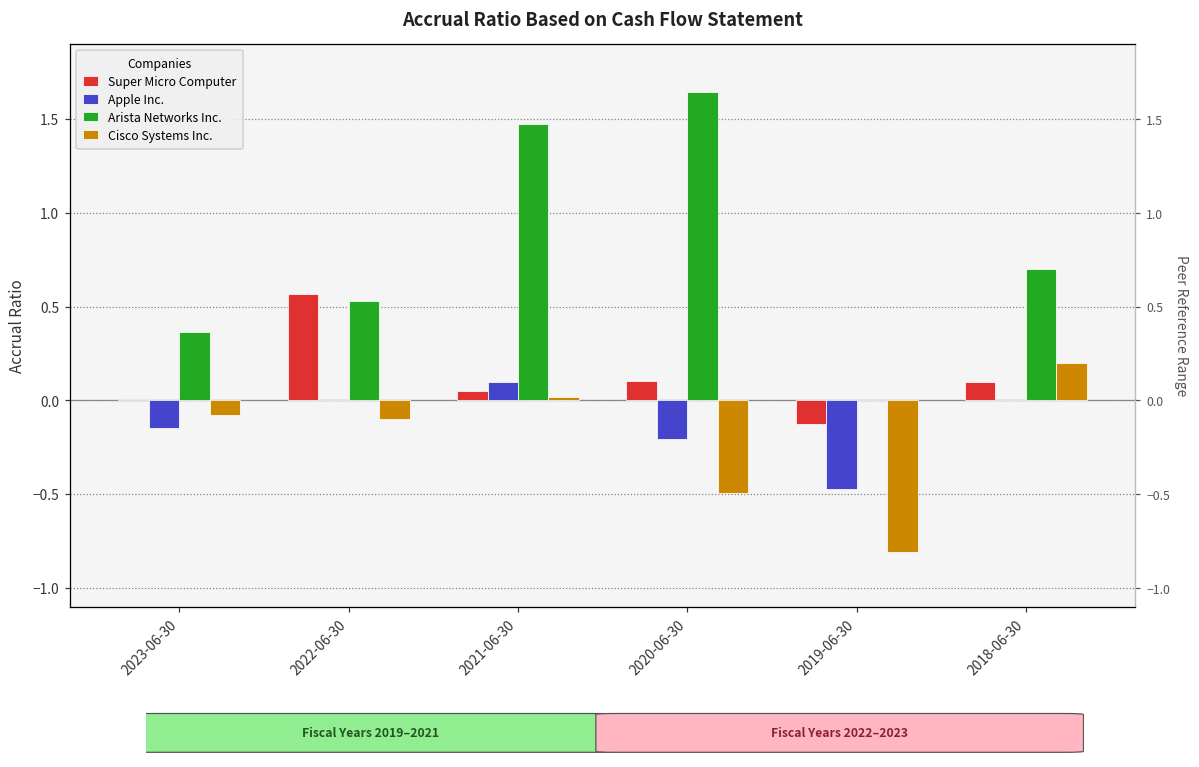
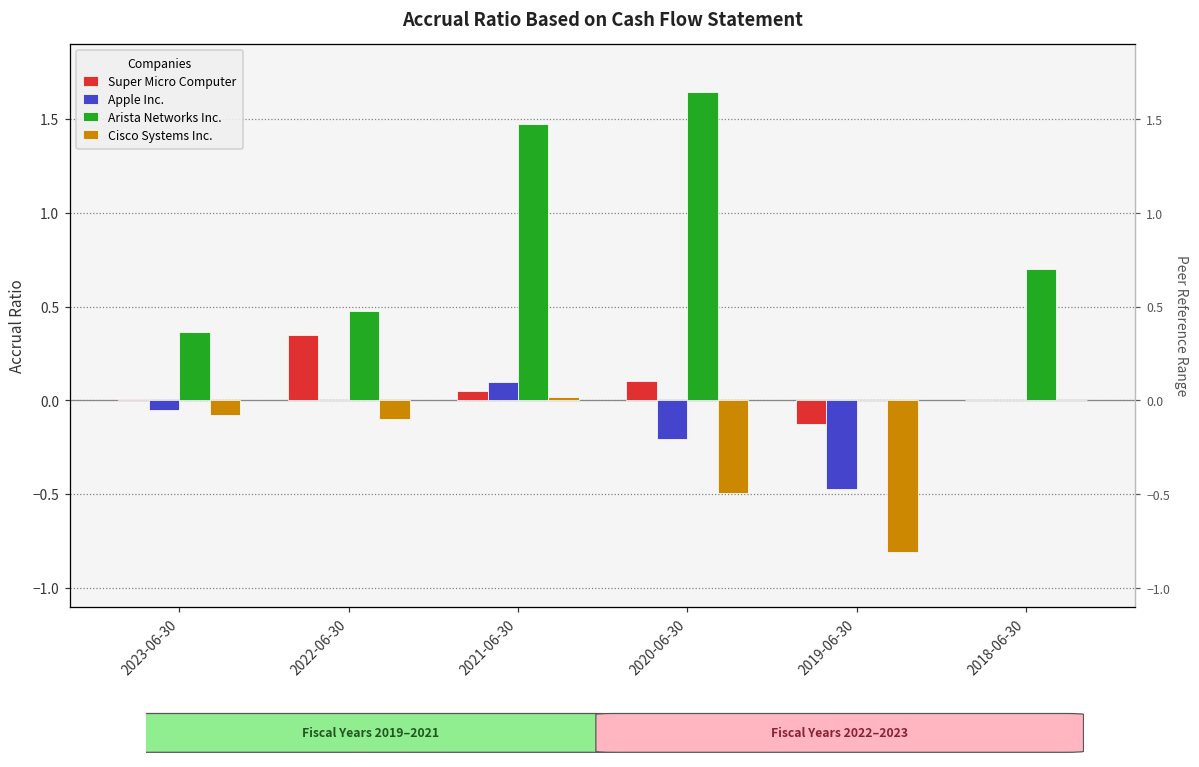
Apple Inc., 2023-06-30: -0.15 -> -0.05
Super Micro Computer, 2022-06-30: 0.57 -> 0.35
Arista Networks Inc., 2022-06-30: 0.53 -> 0.48
Super Micro Computer, 2018-06-30: 0.1 -> 0.0
Cisco Systems Inc., 2018-06-30: 0.2 -> 0.0
